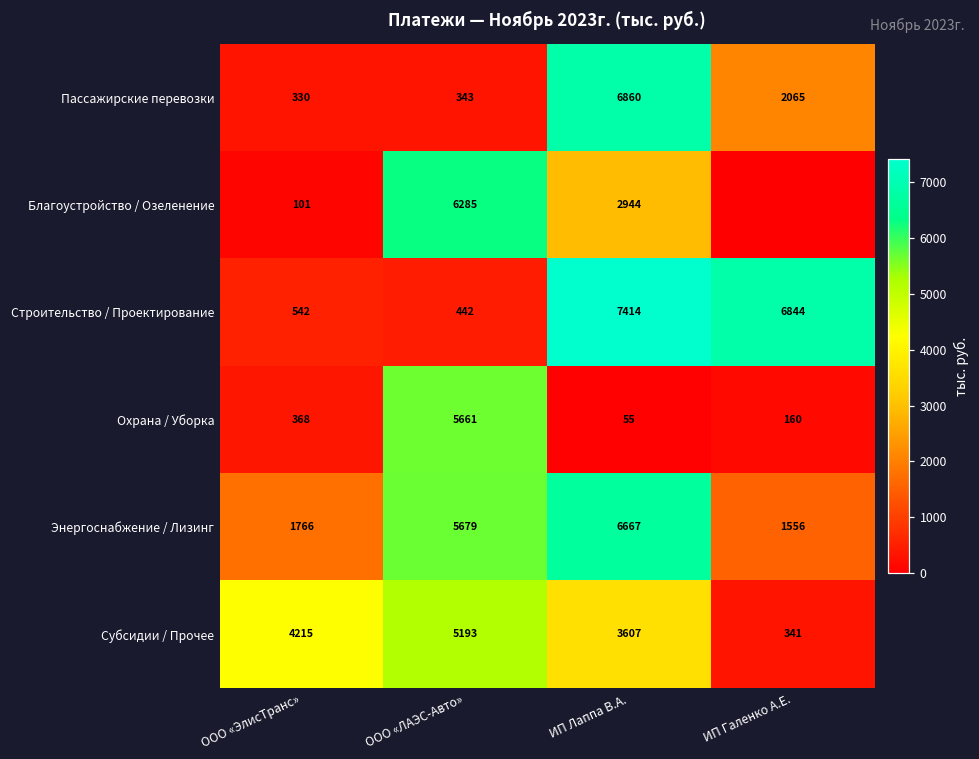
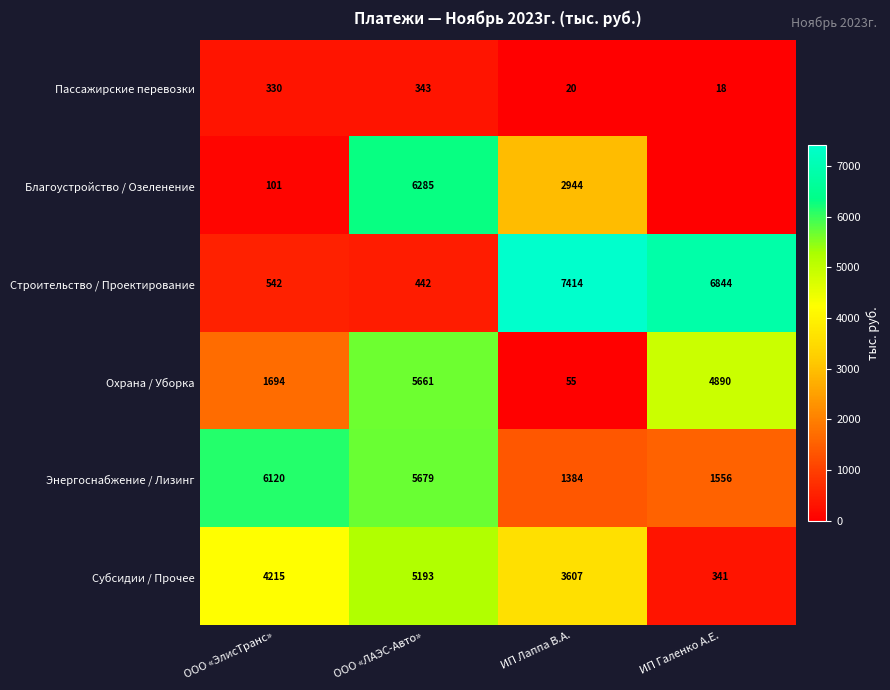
Пассажирские перевозки, ИП Лаппа В.А.: 6860 -> 20
Пассажирские перевозки, ИП Галенко А.Е.: 2065 -> 18
Охрана / Уборка, ООО «ЭлисТранс»: 368 -> 1694
Охрана / Уборка, ИП Галенко А.Е.: 160 -> 4890
Энергоснабжение / Лизинг, ООО «ЭлисТранс»: 1766 -> 6120
Энергоснабжение / Лизинг, ИП Лаппа В.А.: 6667 -> 1384
